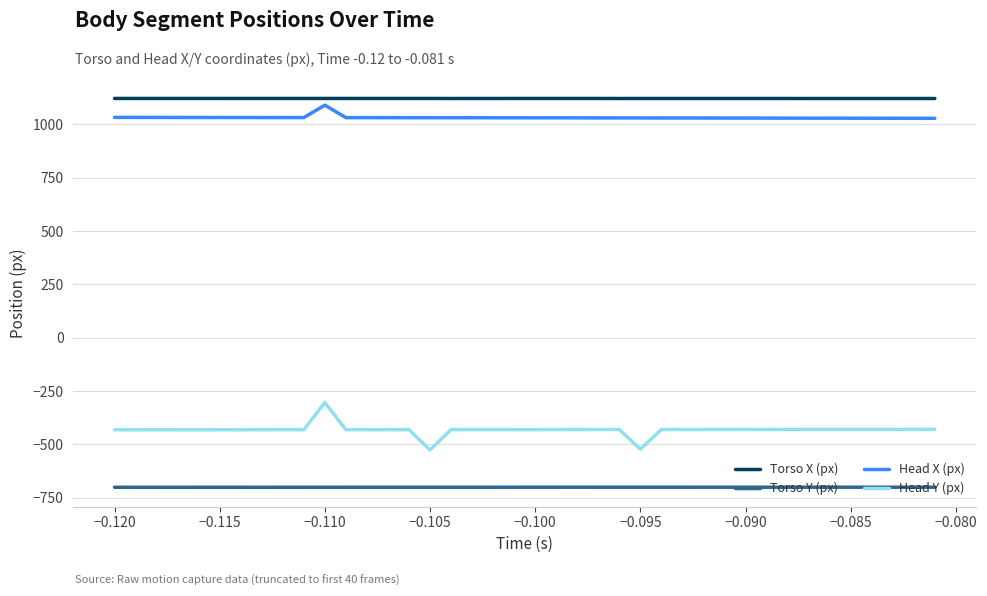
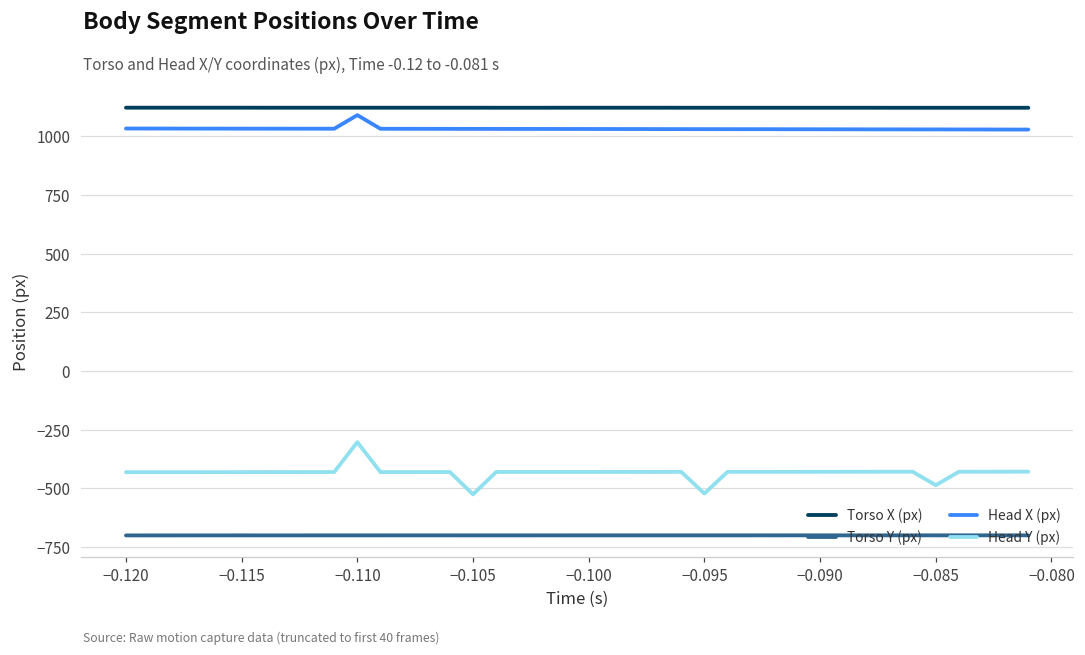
Head Y (px), −0.085: -430 -> -490
